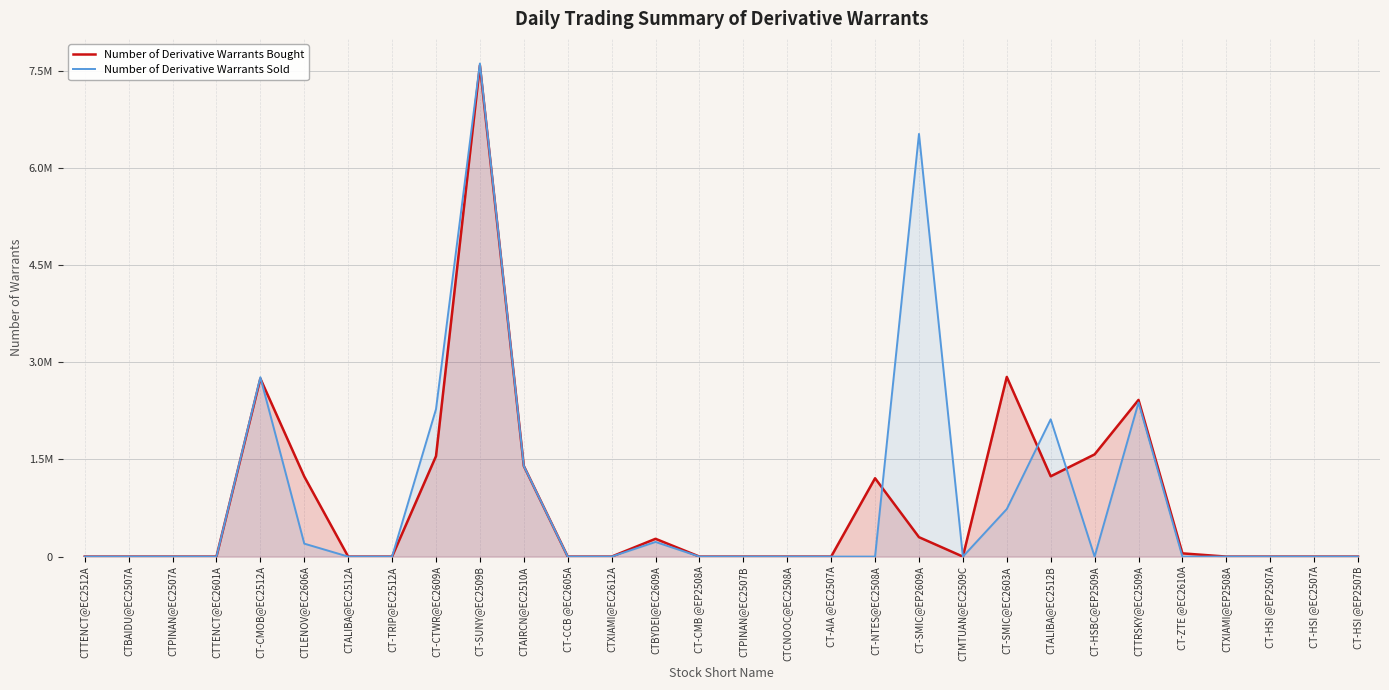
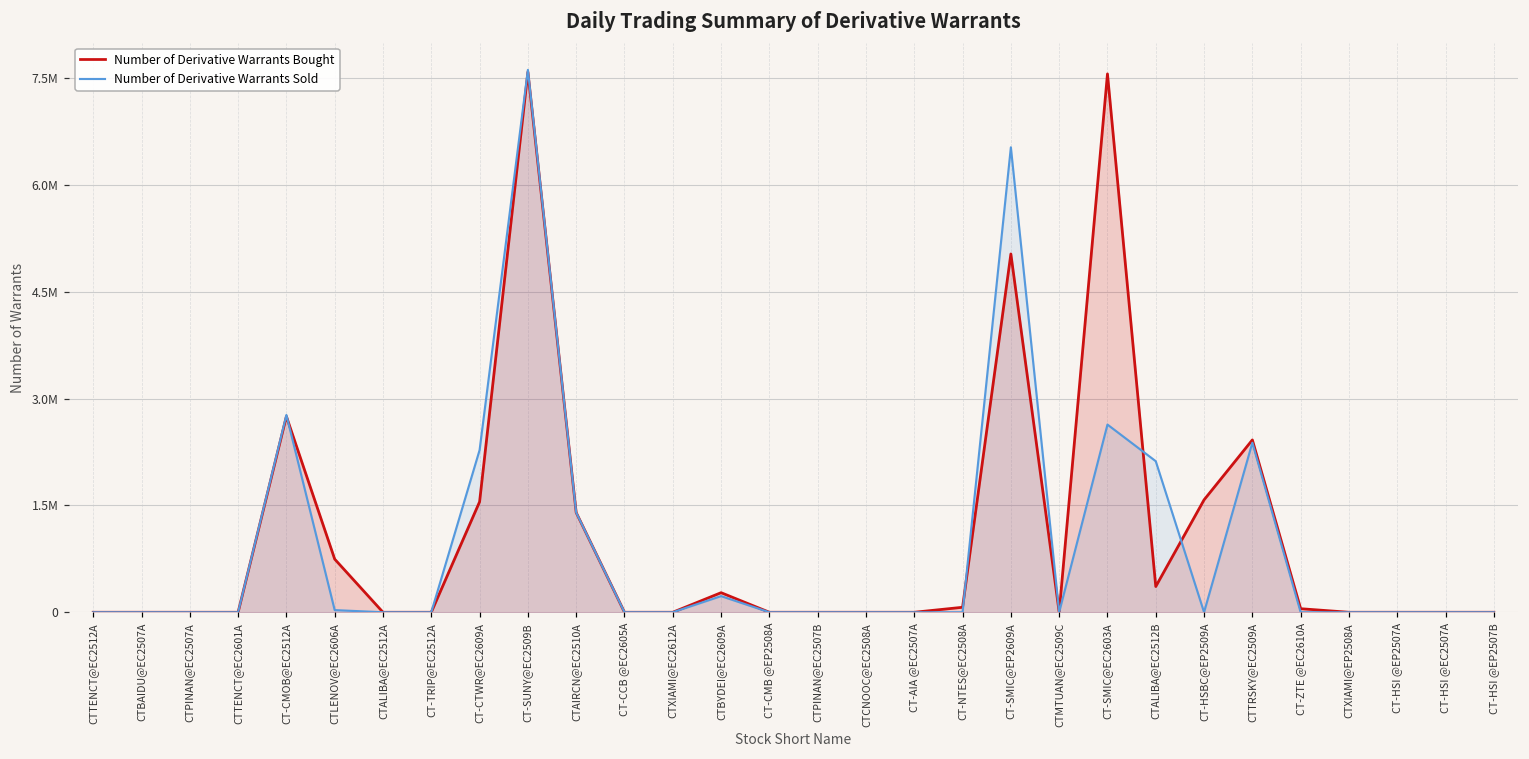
Number of Derivative Warrants Bought, CTLENOV@EC2606A: 1200000 -> 700000
Number of Derivative Warrants Sold, CTLENOV@EC2606A: 200000 -> 0
Number of Derivative Warrants Bought, CT-NTES@EC2508A: 1200000 -> 100000
Number of Derivative Warrants Bought, CT-SMIC@EP2609A: 300000 -> 5000000
Number of Derivative Warrants Bought, CT-SMIC@EC2603A: 2800000 -> 7600000
Number of Derivative Warrants Sold, CT-SMIC@EC2603A: 700000 -> 2600000
Number of Derivative Warrants Bought, CTALIBA@EC2512B: 1200000 -> 400000
